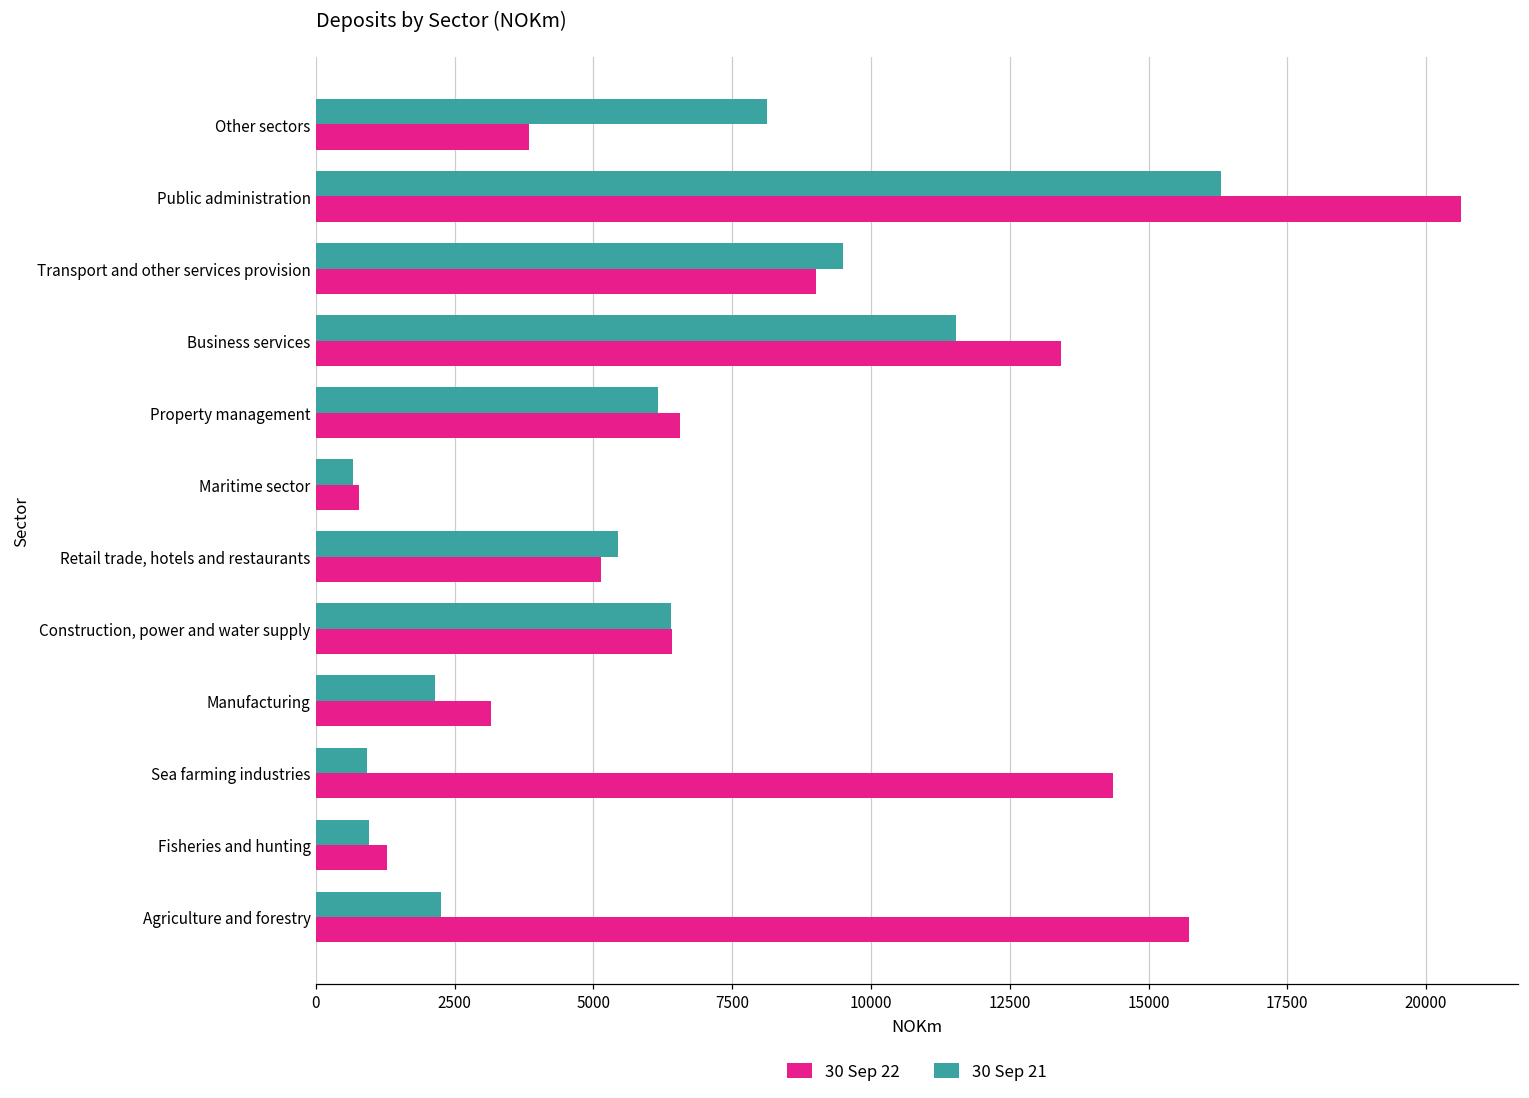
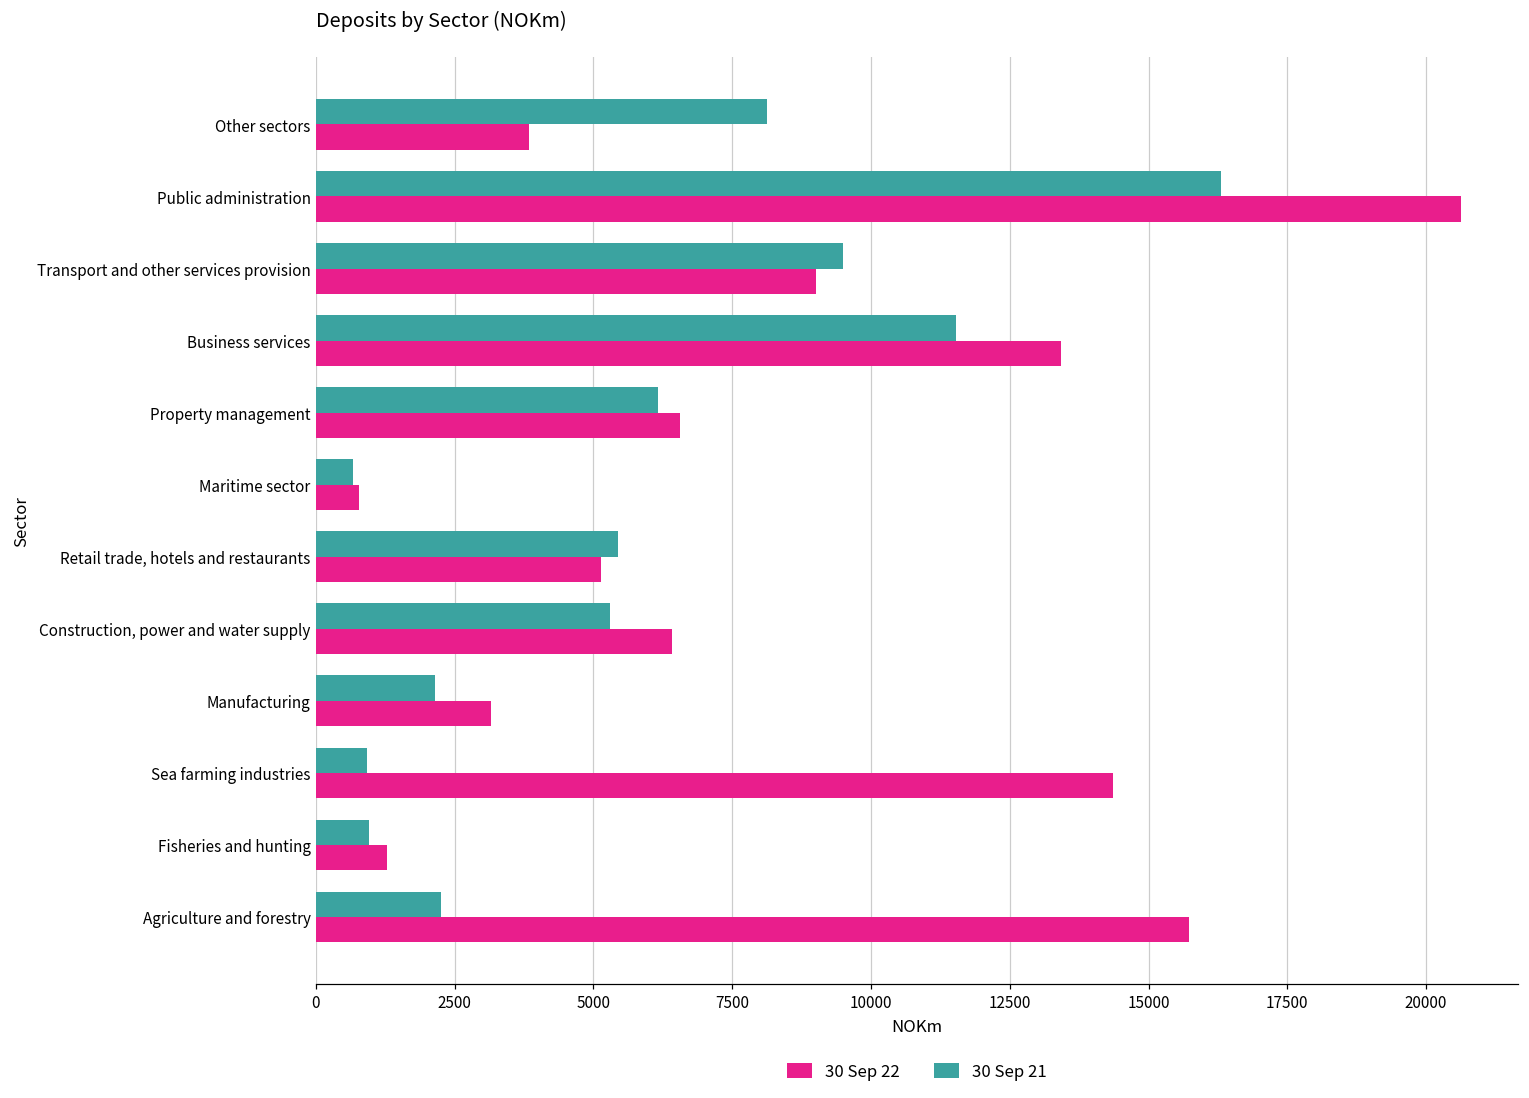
30 Sep 21, Construction, power and water supply: 6400 -> 5300
